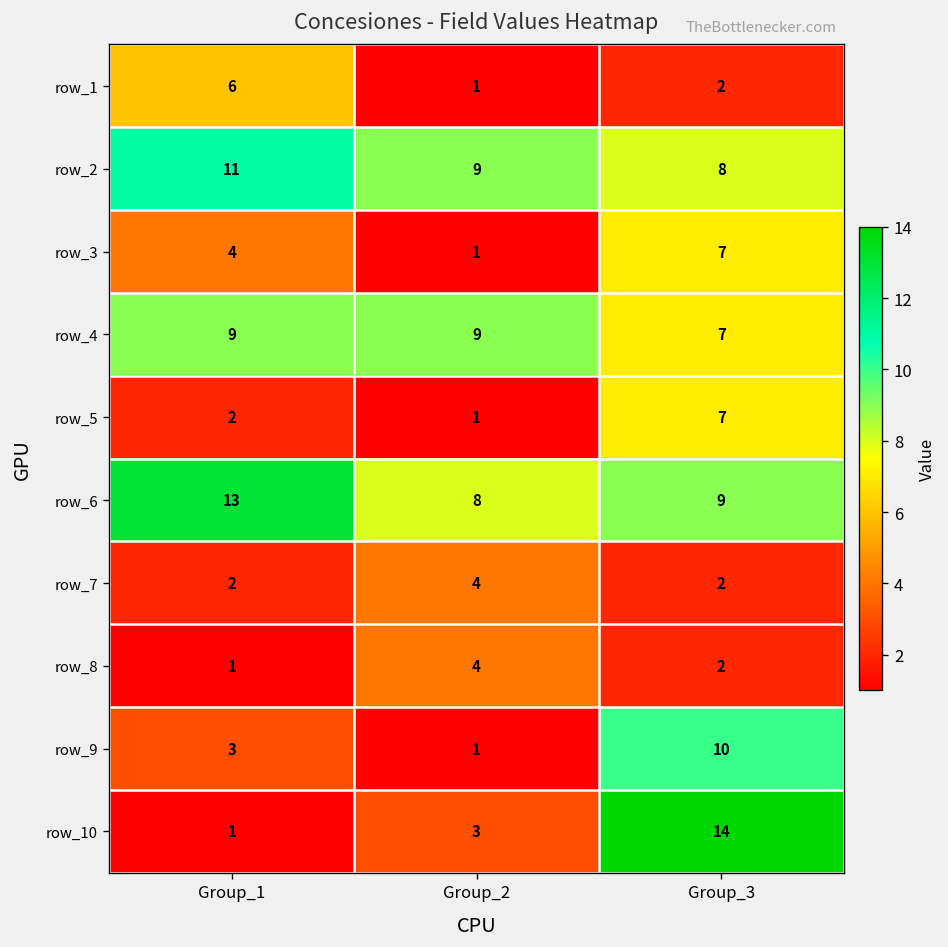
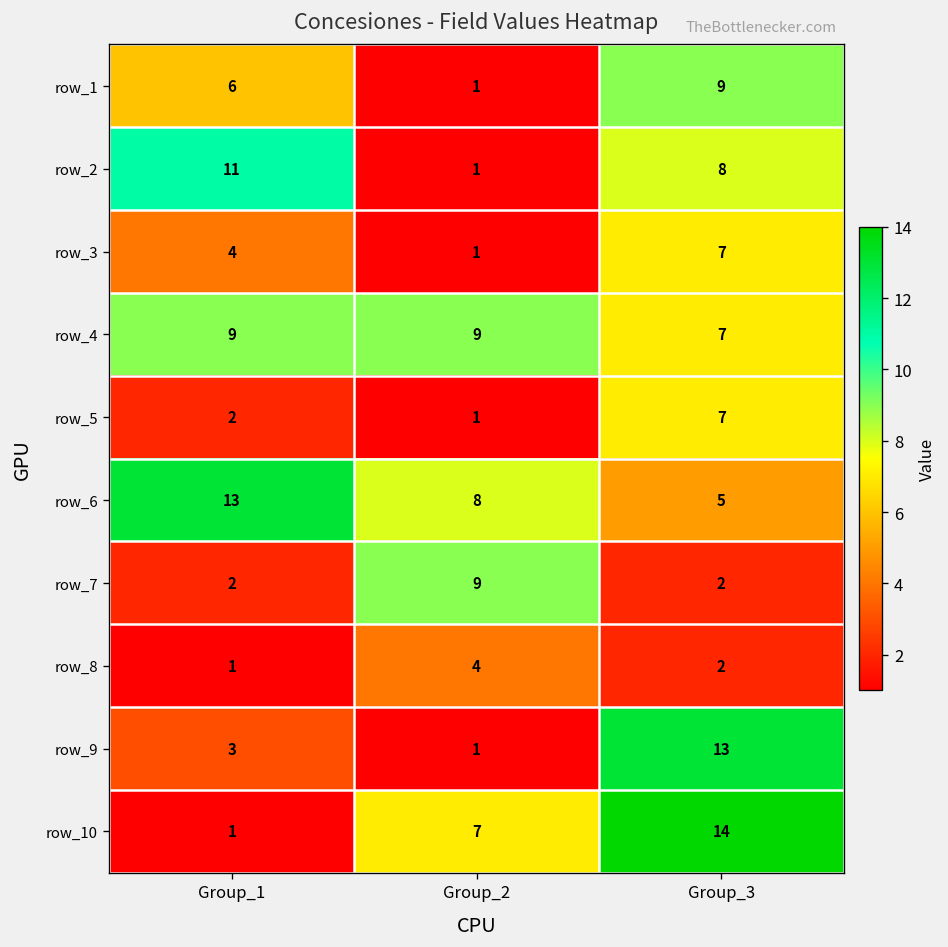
row_1, Group_3: 2 -> 9
row_2, Group_2: 9 -> 1
row_6, Group_3: 9 -> 5
row_7, Group_2: 4 -> 9
row_9, Group_3: 10 -> 13
row_10, Group_2: 3 -> 7
